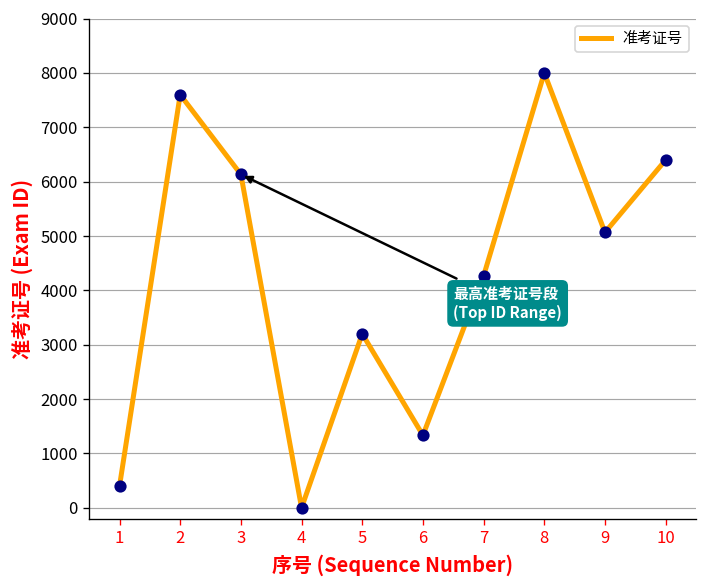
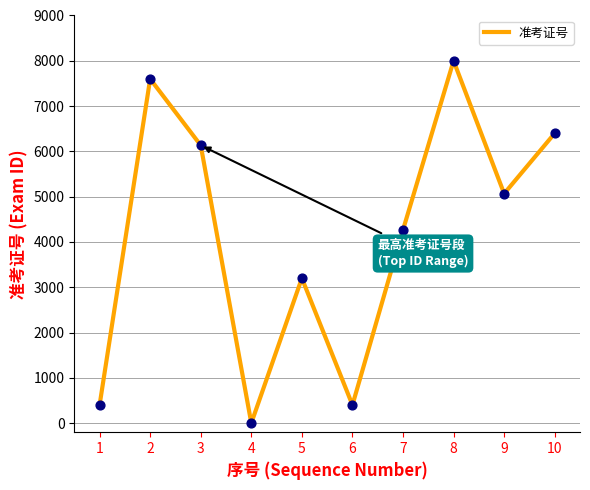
6: 1300 -> 400
